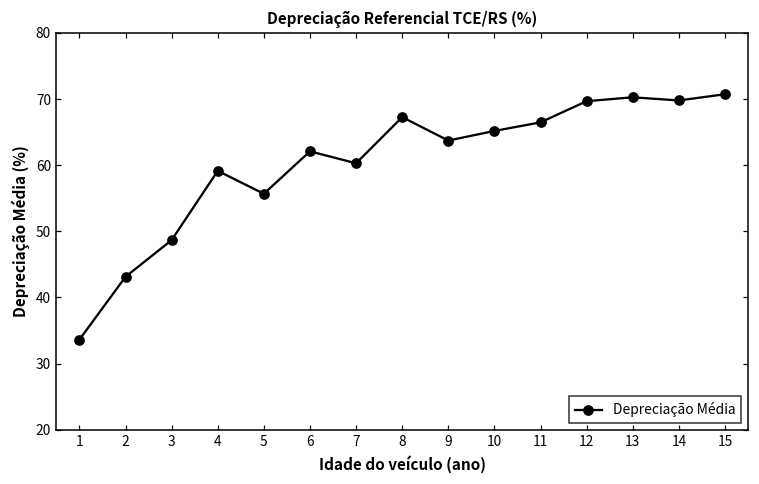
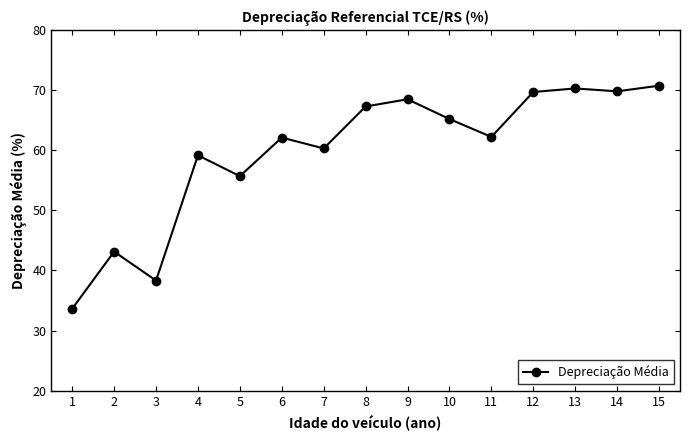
3: 49 -> 38
9: 64 -> 68
11: 66 -> 62
